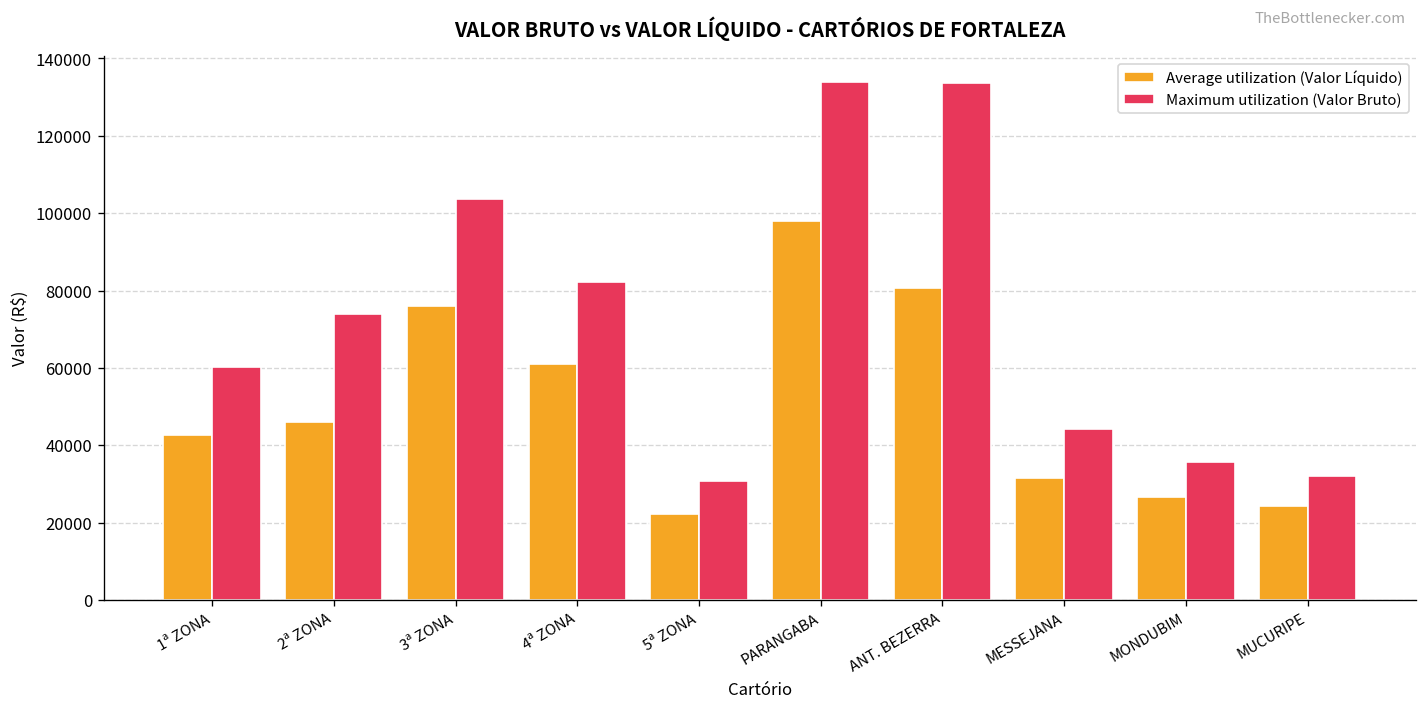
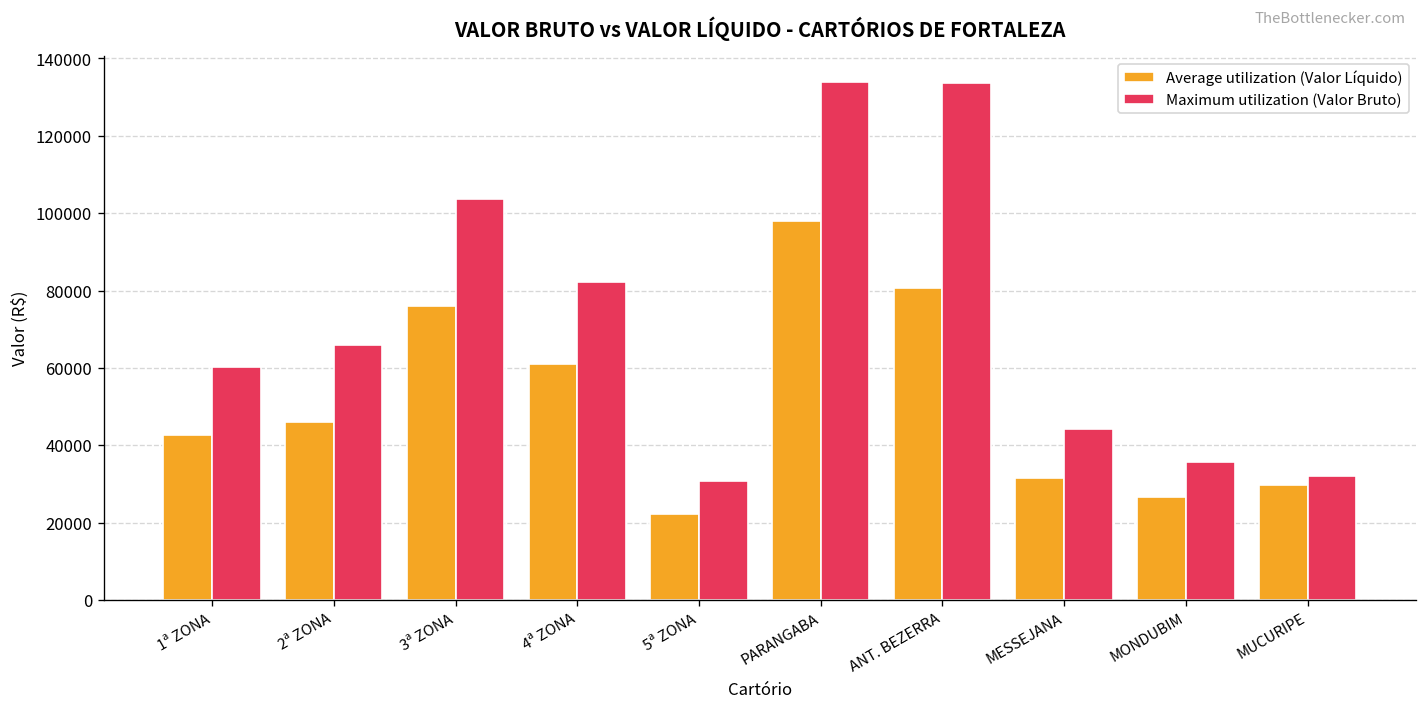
Maximum utilization (Valor Bruto), 2ª ZONA: 74000 -> 66000
Average utilization (Valor Líquido), MUCURIPE: 24000 -> 30000
